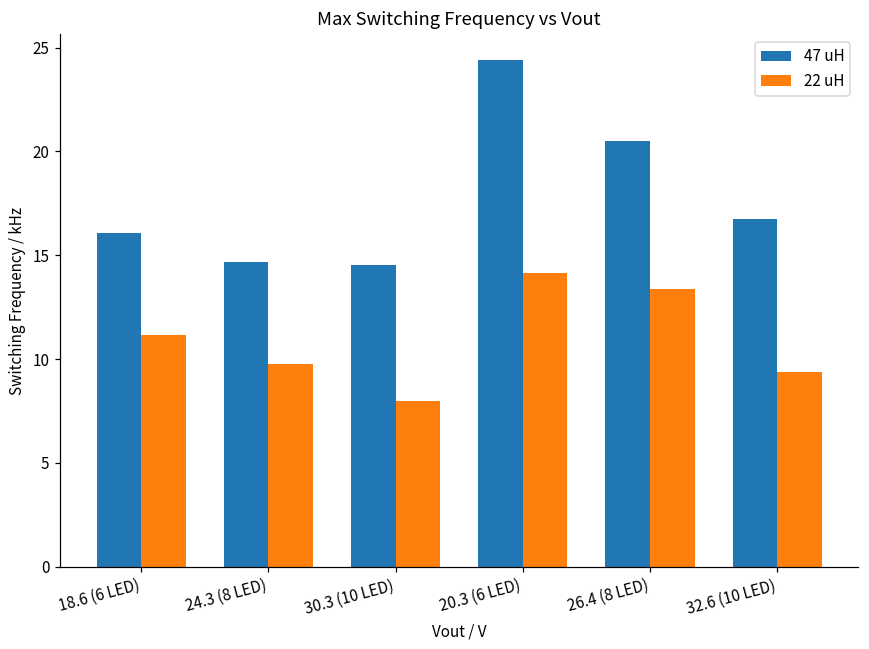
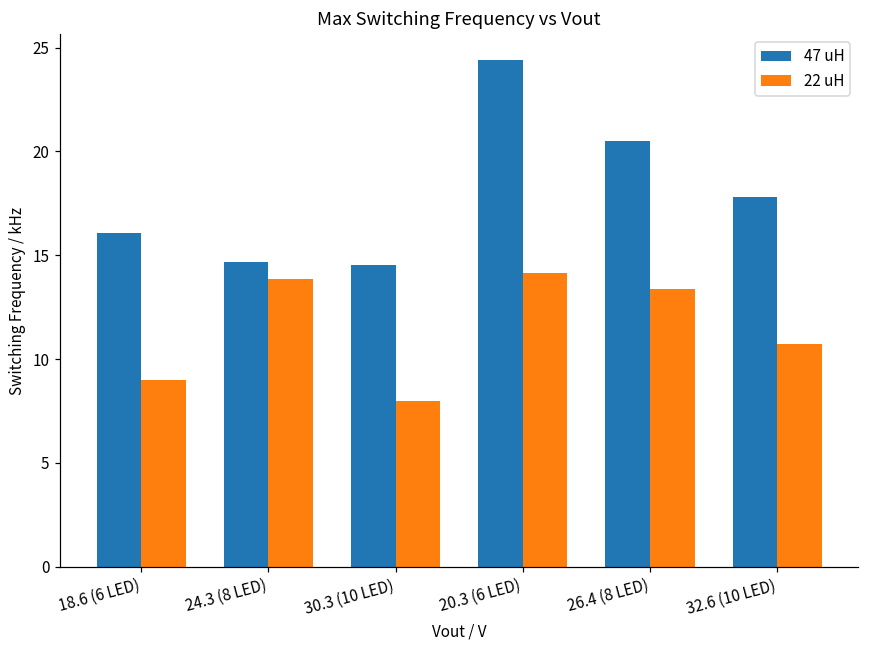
22 uH, 18.6 (6 LED): 11.2 -> 9.0
22 uH, 24.3 (8 LED): 9.8 -> 13.9
47 uH, 32.6 (10 LED): 16.8 -> 17.8
22 uH, 32.6 (10 LED): 9.4 -> 10.7
